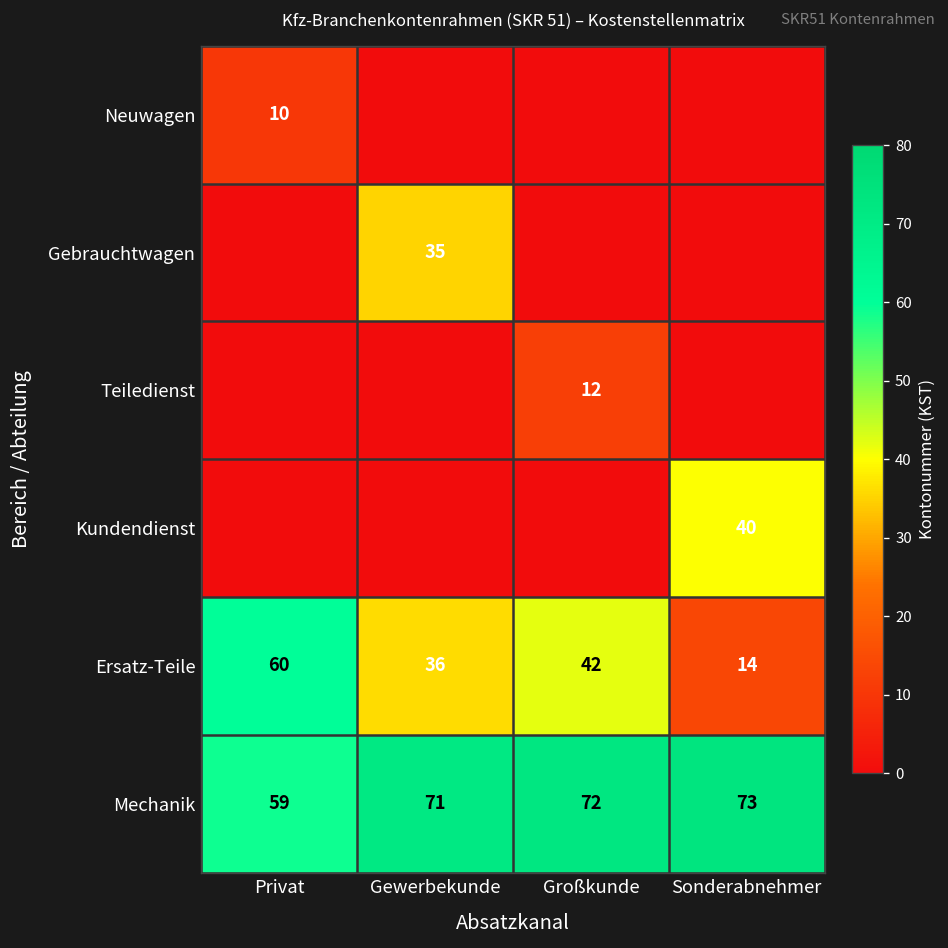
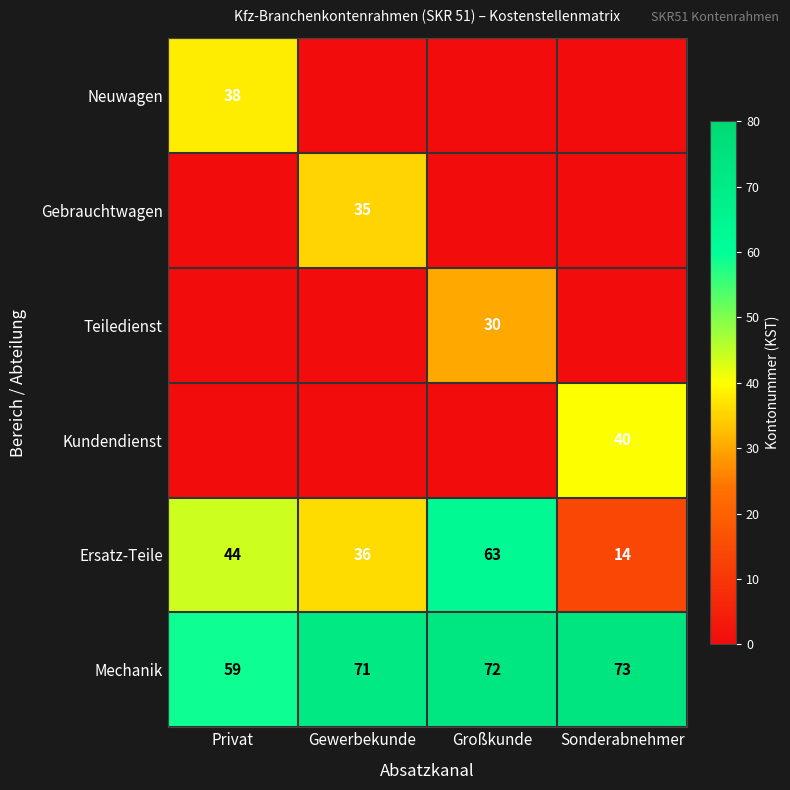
Neuwagen, Privat: 10 -> 38
Teiledienst, Großkunde: 12 -> 30
Ersatz-Teile, Privat: 60 -> 44
Ersatz-Teile, Großkunde: 42 -> 63
